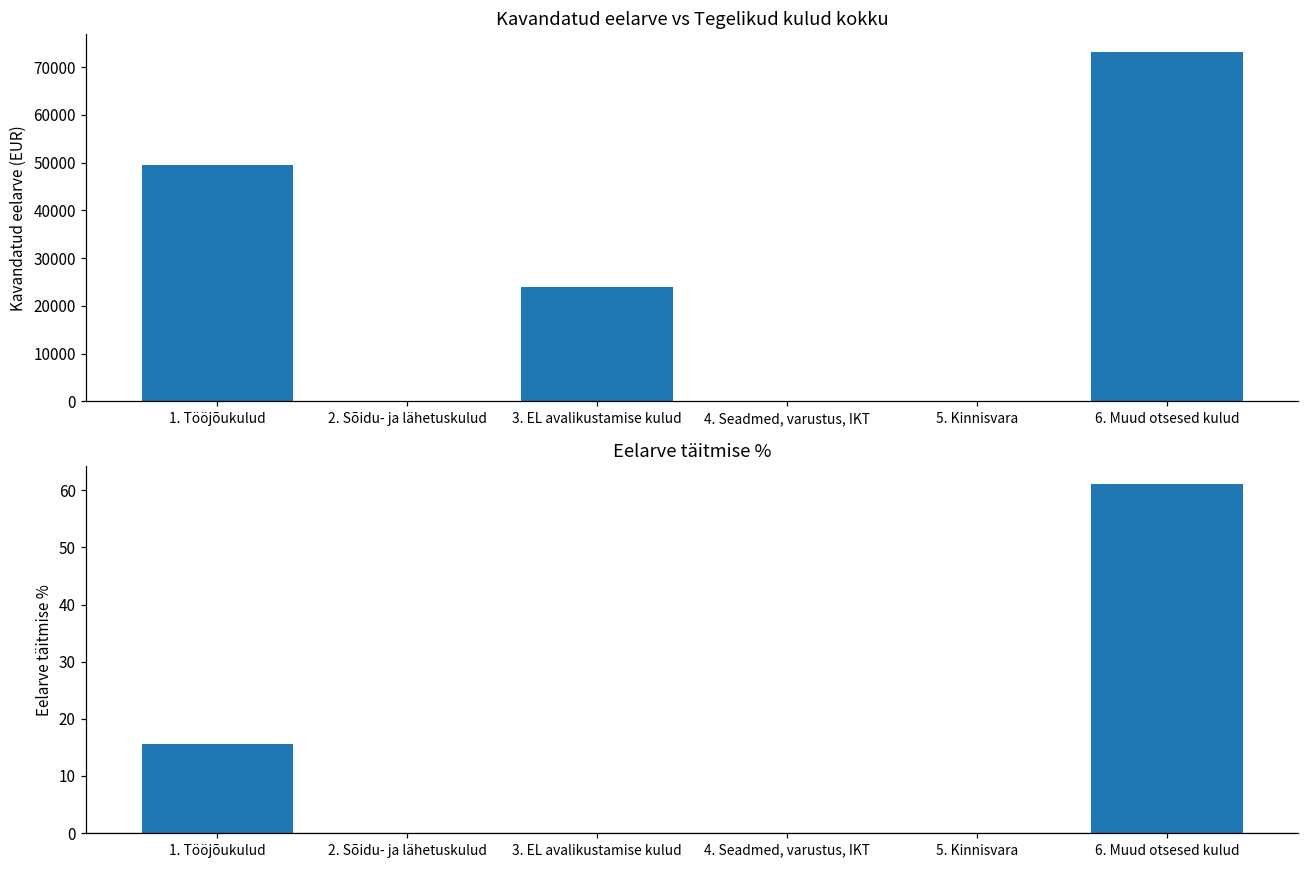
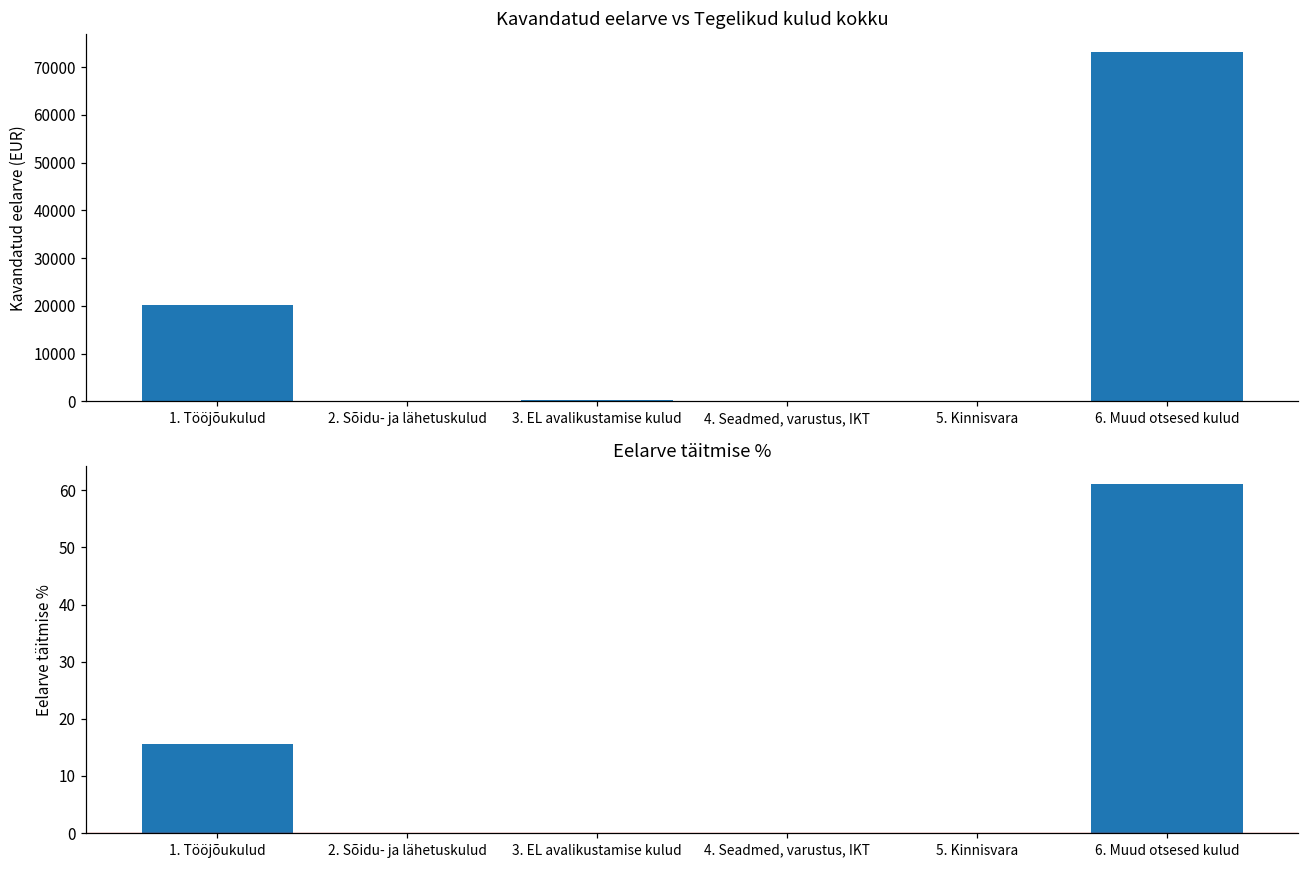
Kavandatud eelarve vs Tegelikud kulud kokku, 1. Tööjõukulud: 49000 -> 20000
Kavandatud eelarve vs Tegelikud kulud kokku, 3. EL avalikustamise kulud: 24000 -> 0
